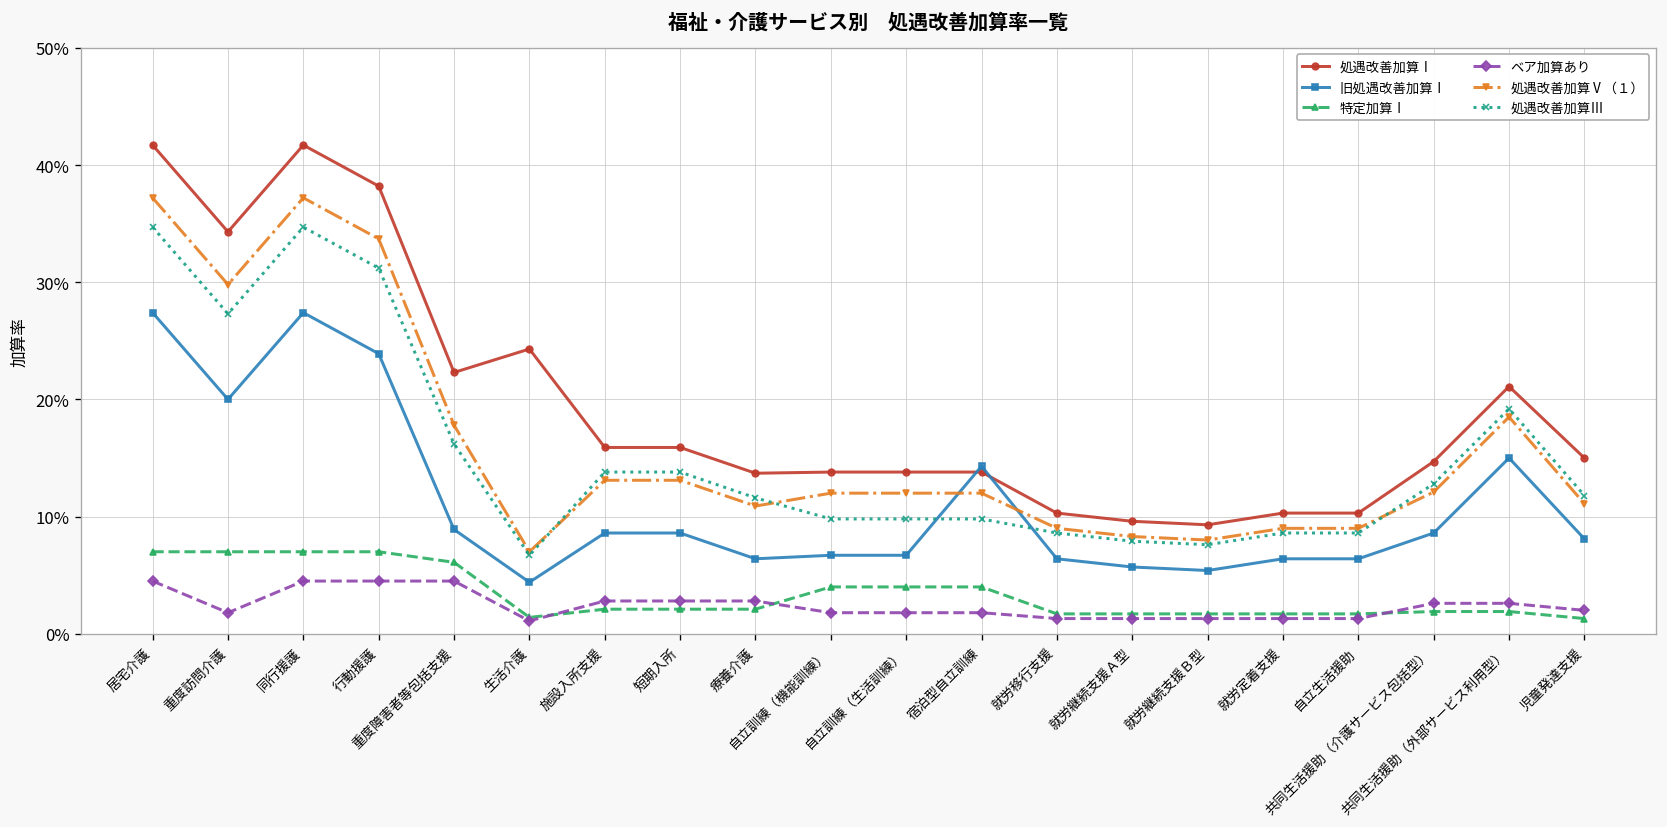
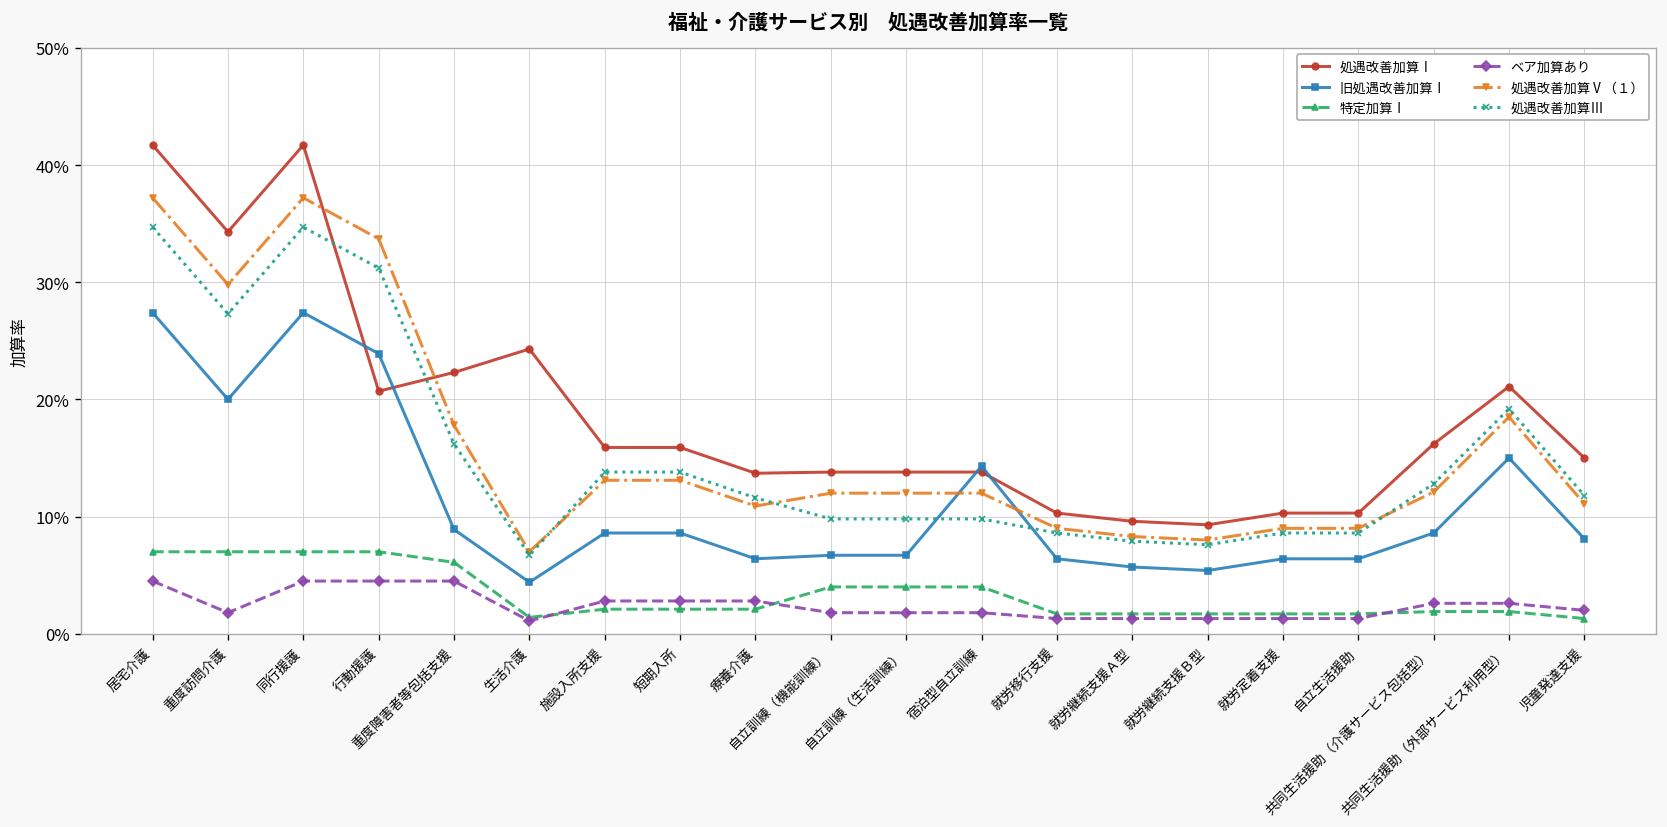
処遇改善加算Ⅰ, 行動援護: 38% -> 21%
処遇改善加算Ⅰ, 共同生活援助（介護サービス包括型）: 15% -> 16%
